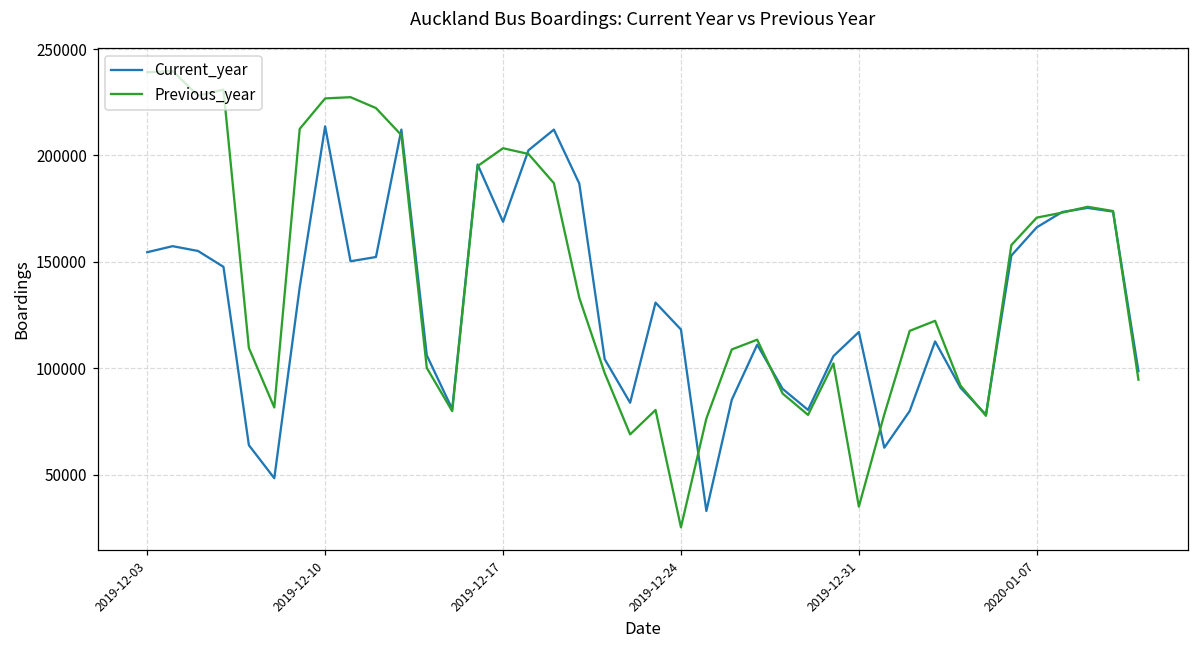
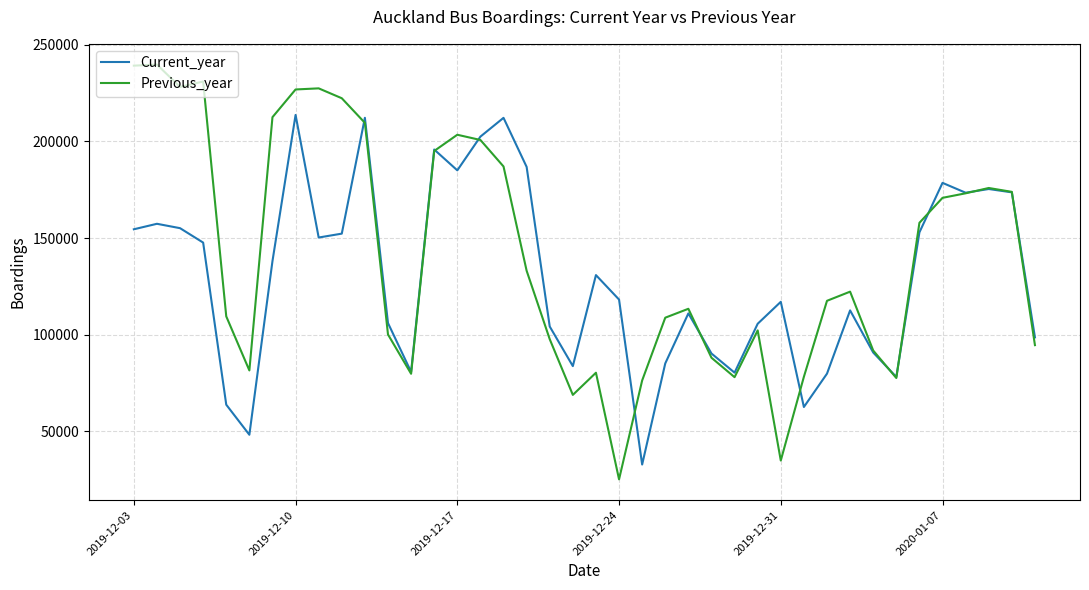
Current_year, 2019-12-17: 169000 -> 185000
Current_year, 2020-01-07: 166000 -> 179000
